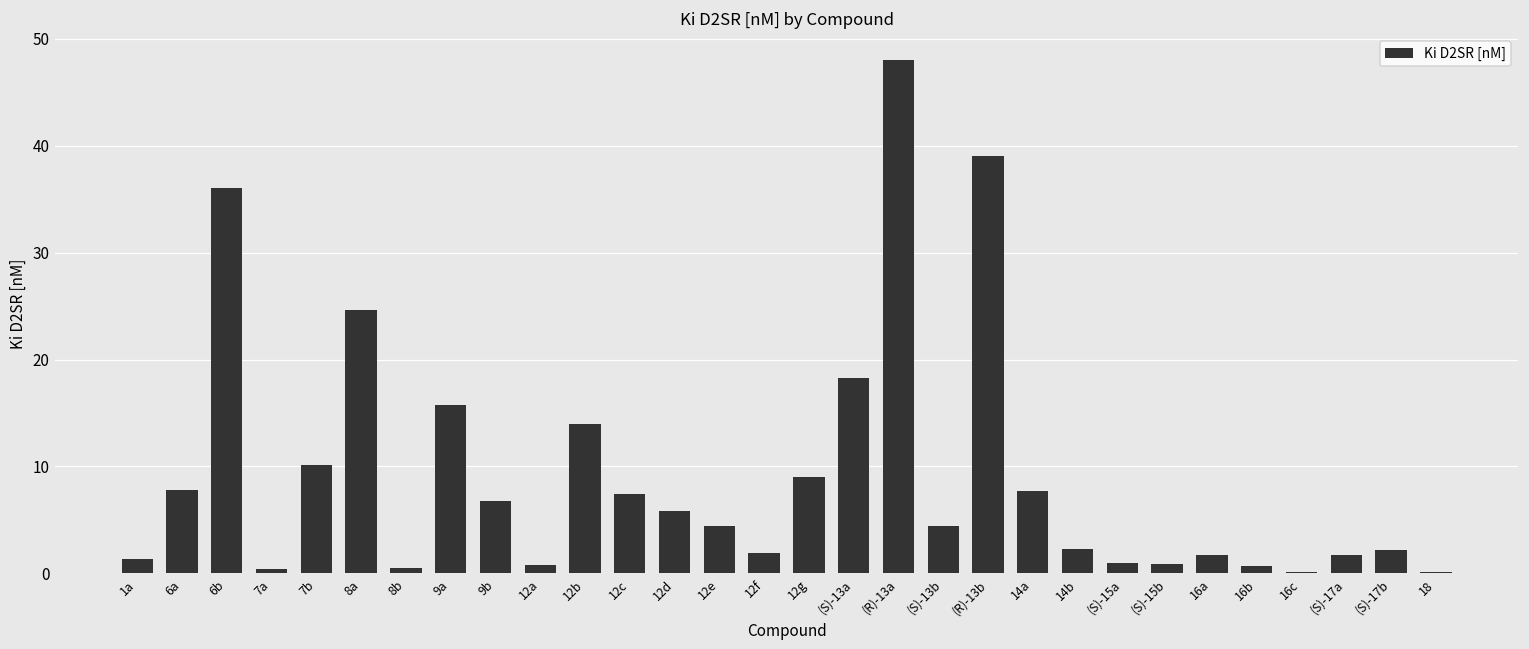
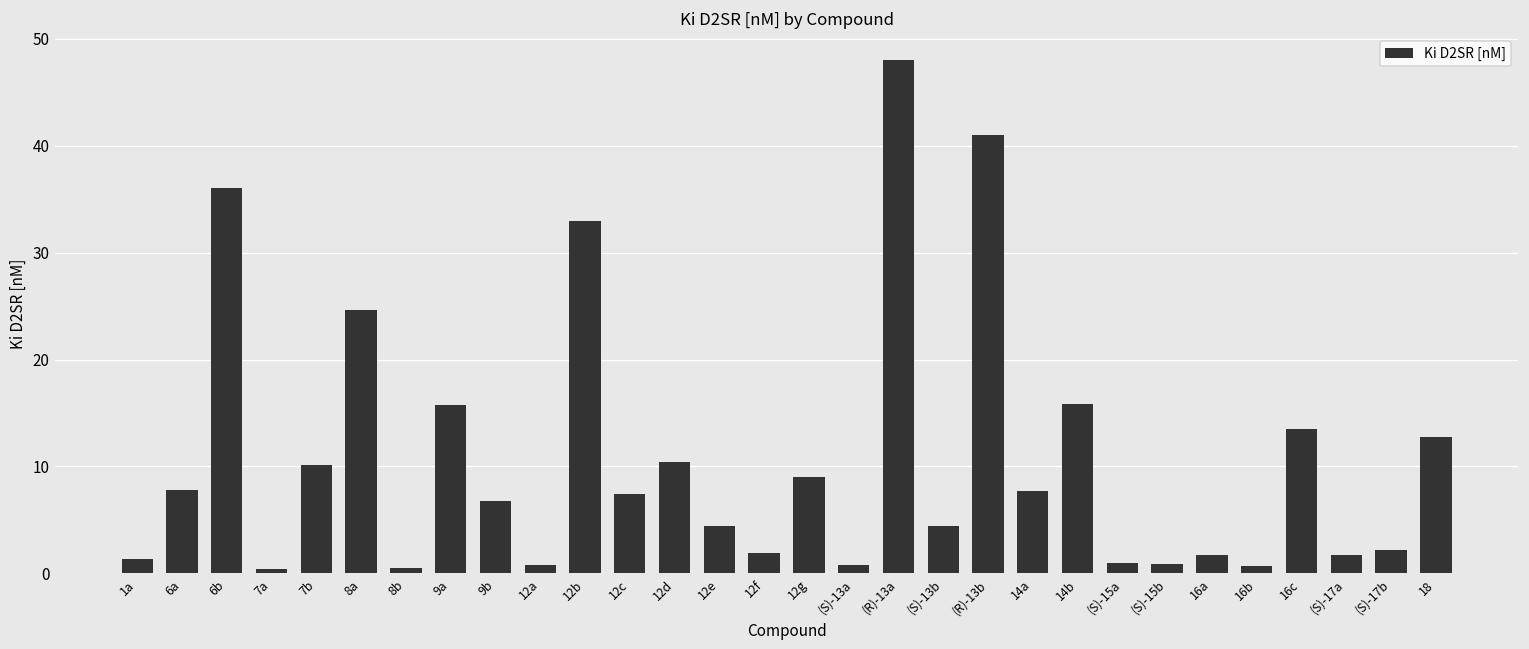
12b: 14 -> 33
12d: 6 -> 10
(S)-13a: 18 -> 1
(R)-13b: 39 -> 41
14b: 2 -> 16
16c: 0 -> 13
18: 0 -> 13
